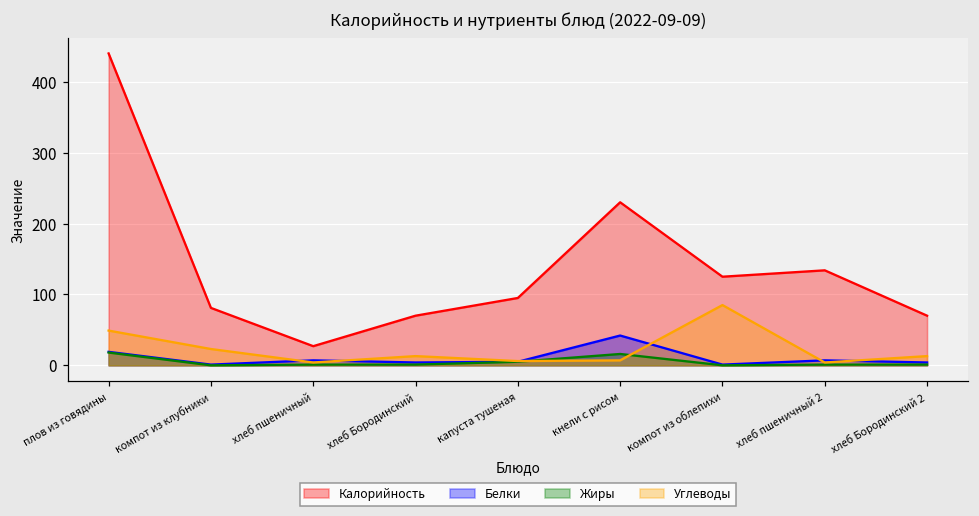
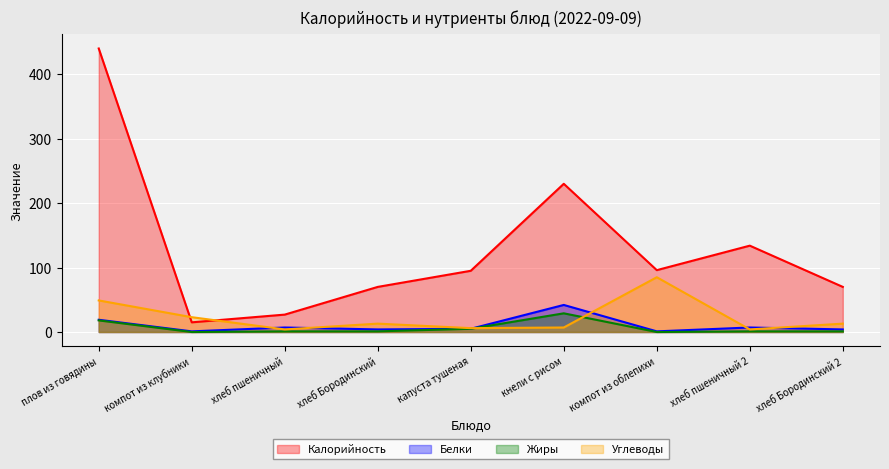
Калорийность, компот из клубники: 80 -> 20
Жиры, кнели с рисом: 20 -> 30
Калорийность, компот из облепихи: 130 -> 100
